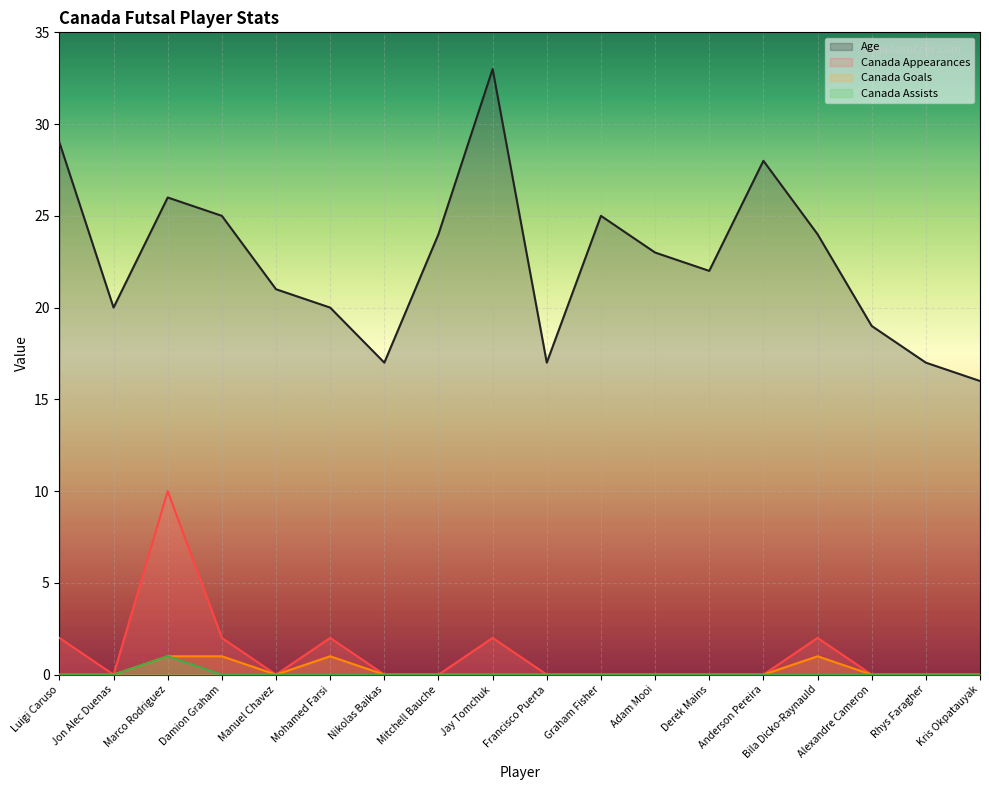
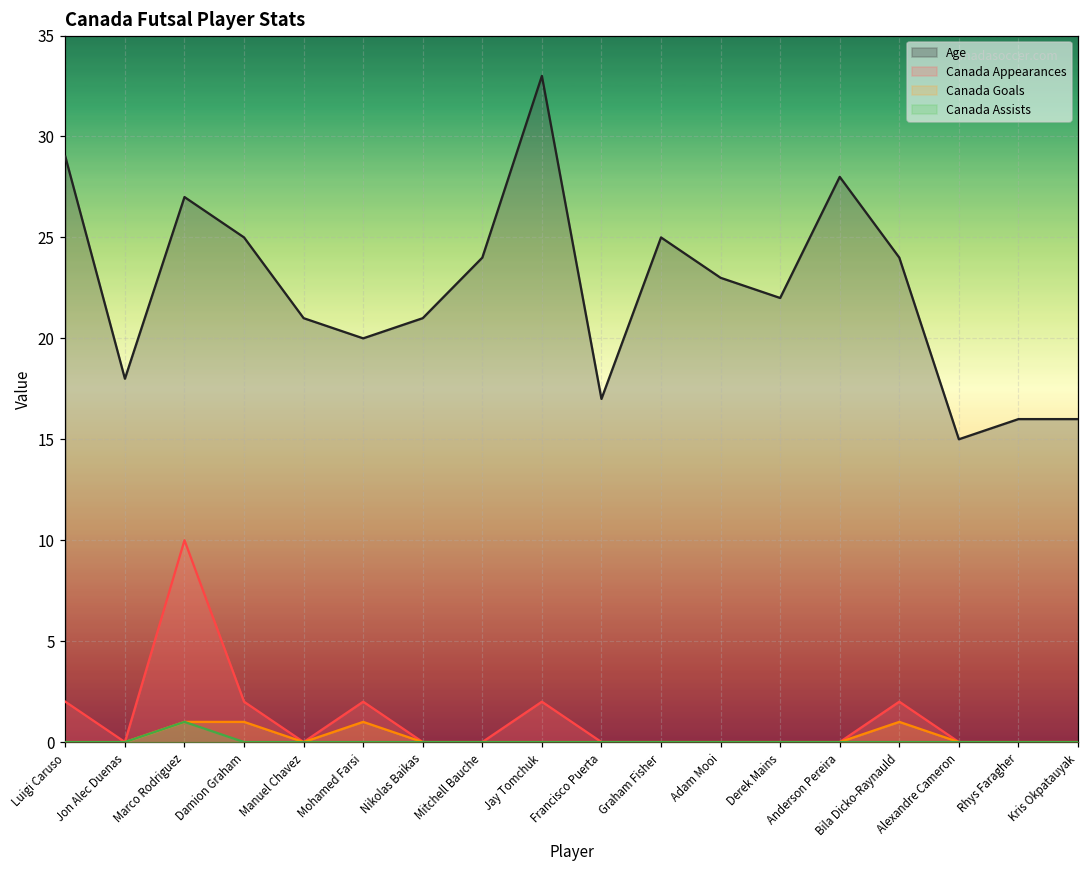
Age, Jon Alec Duenas: 20 -> 18
Age, Marco Rodriguez: 26 -> 27
Age, Nikolas Baikas: 17 -> 21
Age, Alexandre Cameron: 19 -> 15
Age, Rhys Faragher: 17 -> 16
